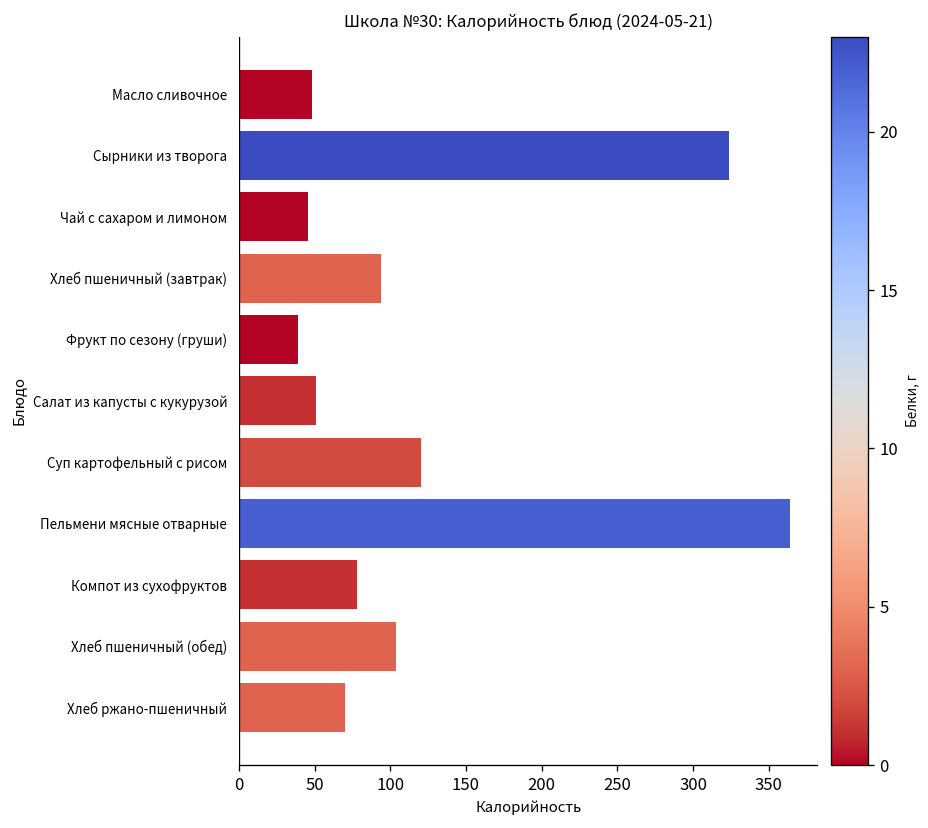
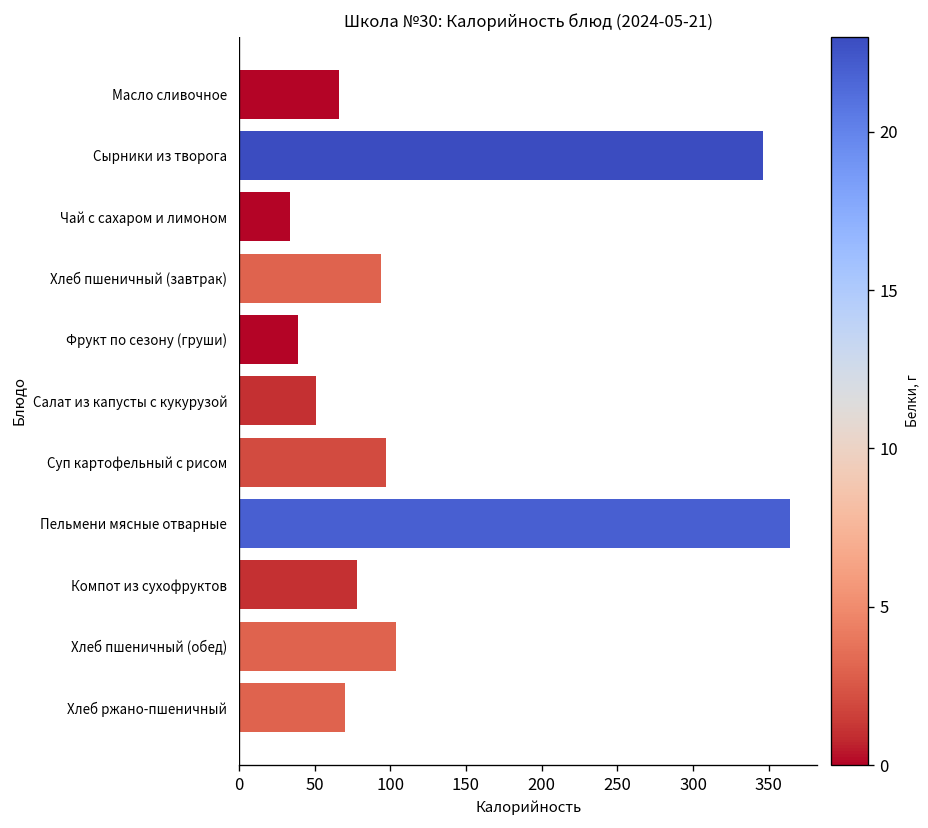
Масло сливочное: 48 -> 66
Сырники из творога: 324 -> 346
Чай с сахаром и лимоном: 46 -> 34
Суп картофельный с рисом: 120 -> 97
